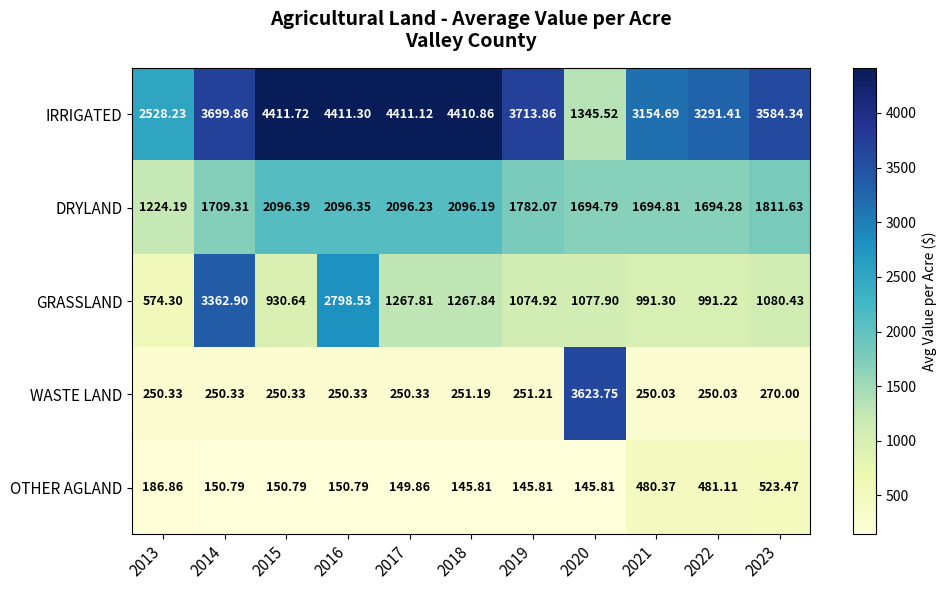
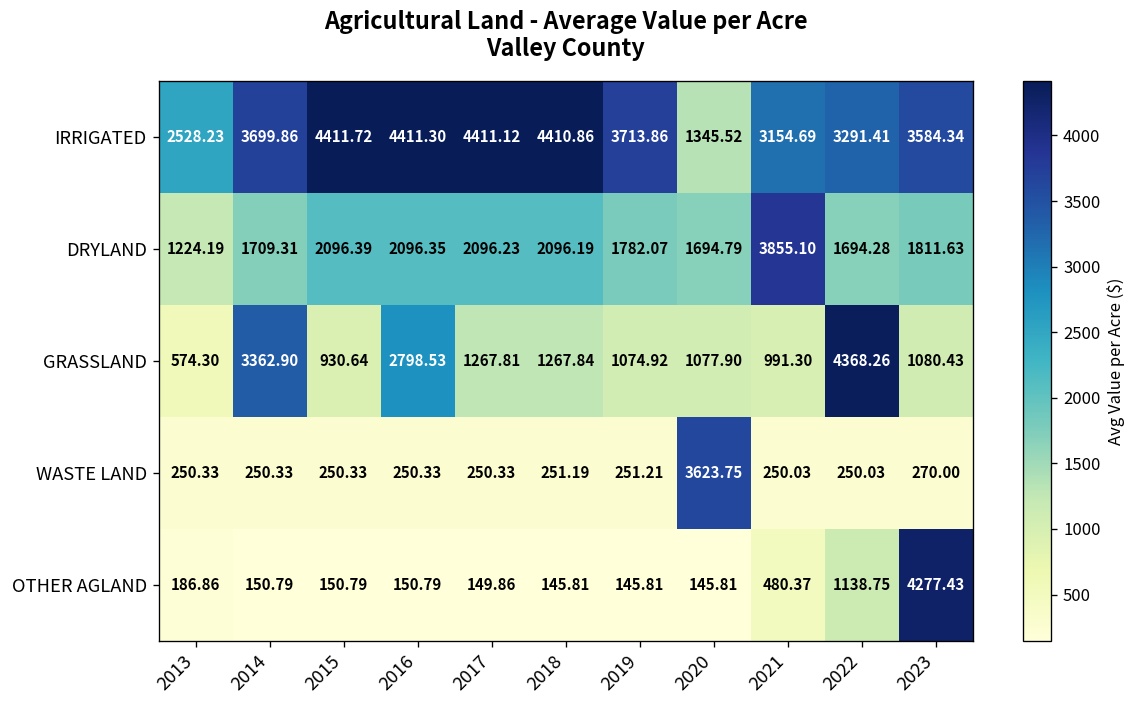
DRYLAND, 2021: 1694.81 -> 3855.10
GRASSLAND, 2022: 991.22 -> 4368.26
OTHER AGLAND, 2022: 481.11 -> 1138.75
OTHER AGLAND, 2023: 523.47 -> 4277.43
